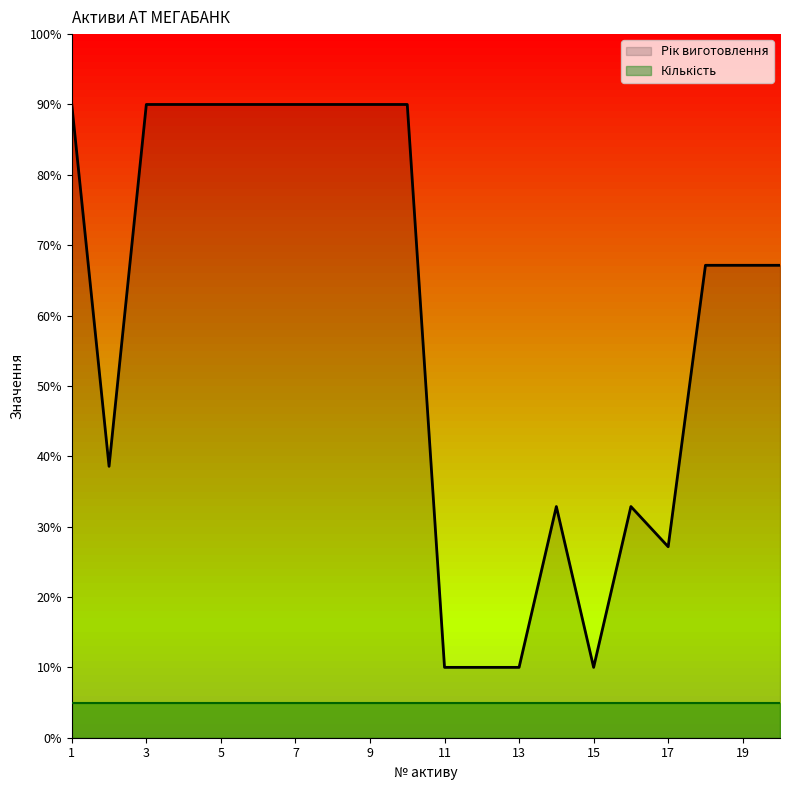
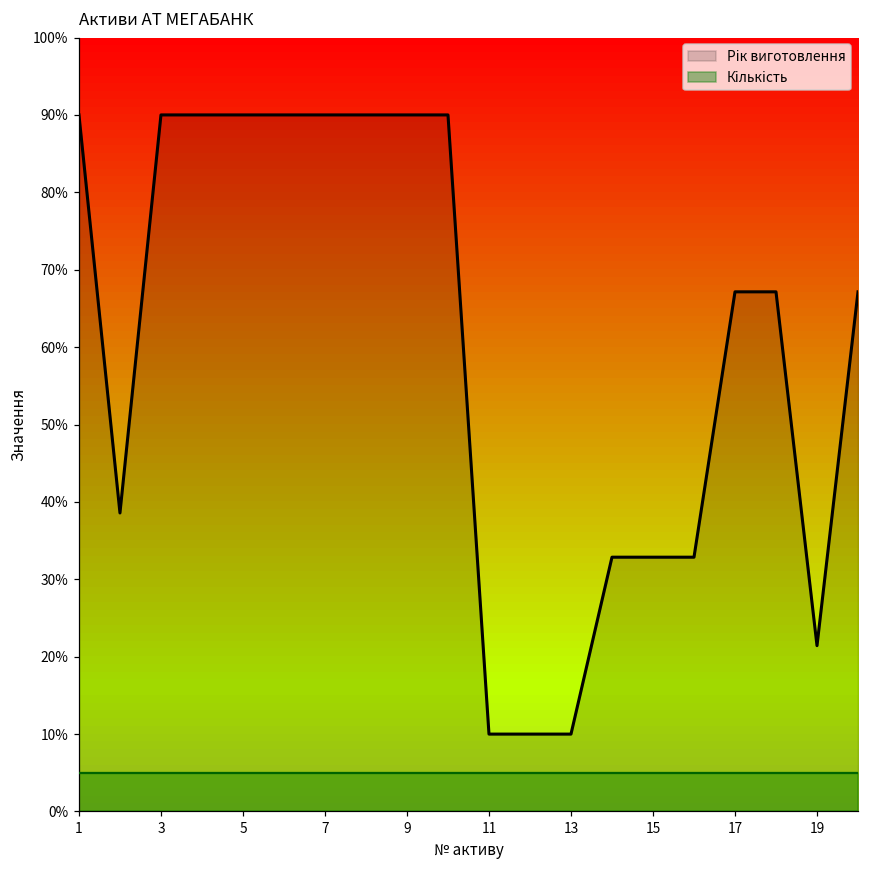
Рік виготовлення, 15: 10% -> 33%
Рік виготовлення, 17: 27% -> 67%
Рік виготовлення, 19: 67% -> 21%
